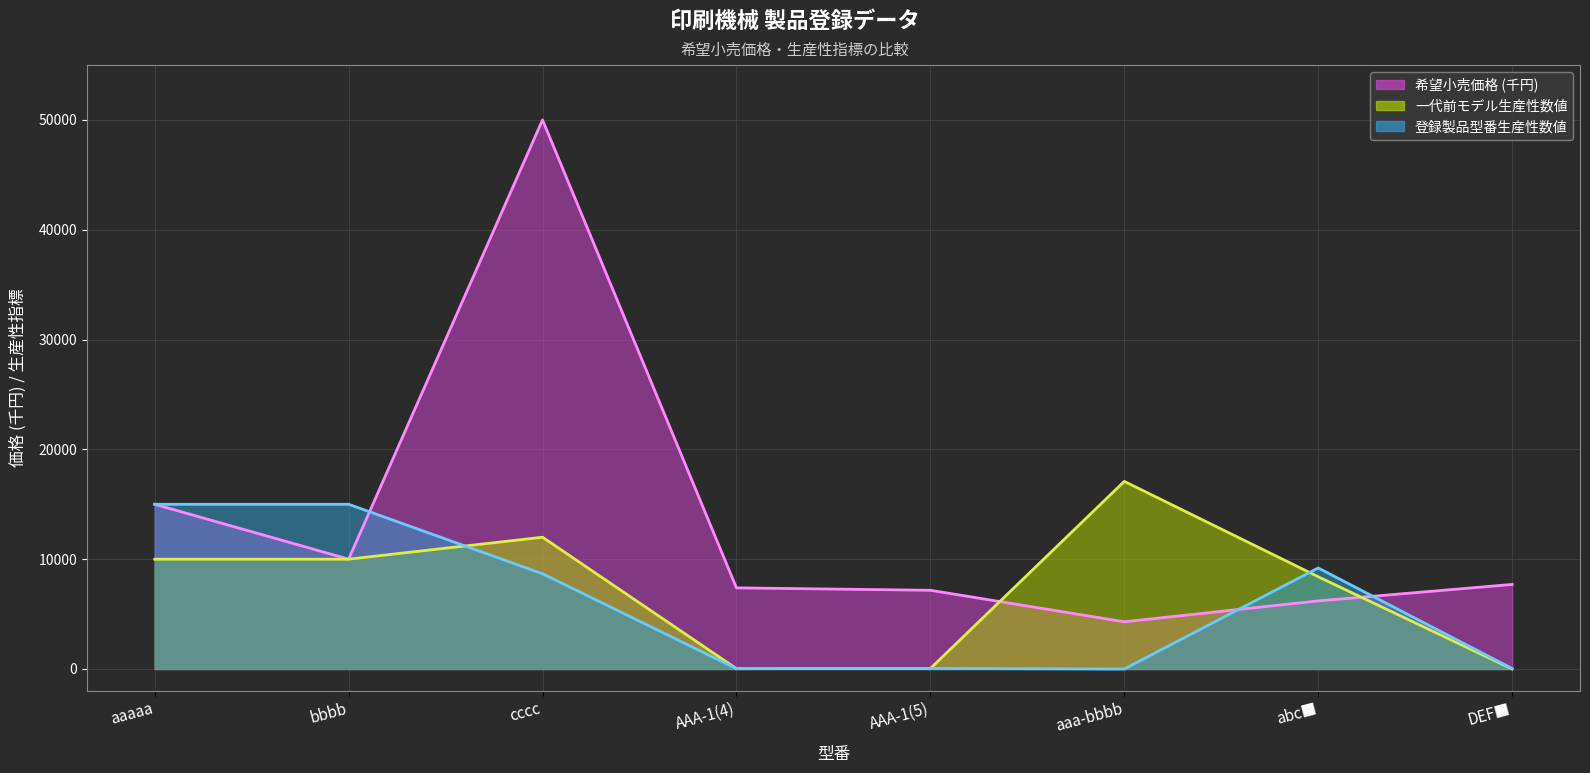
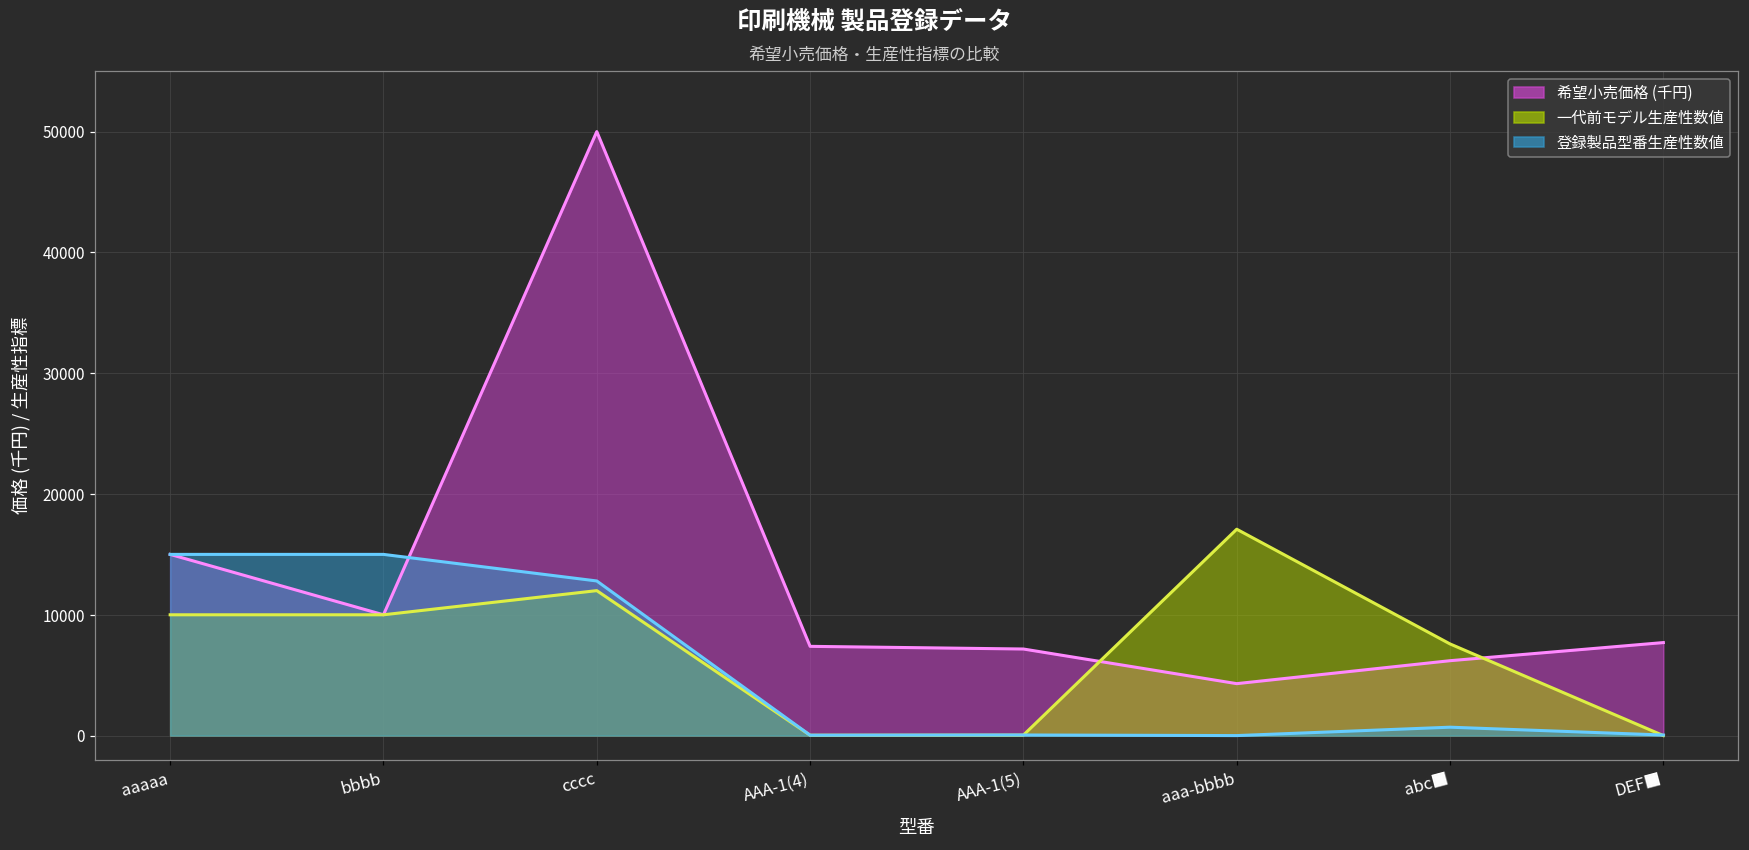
登録製品型番生産性数値, cccc: 8700 -> 12800
一代前モデル生産性数値, abc■: 8400 -> 7600
登録製品型番生産性数値, abc■: 9200 -> 700
